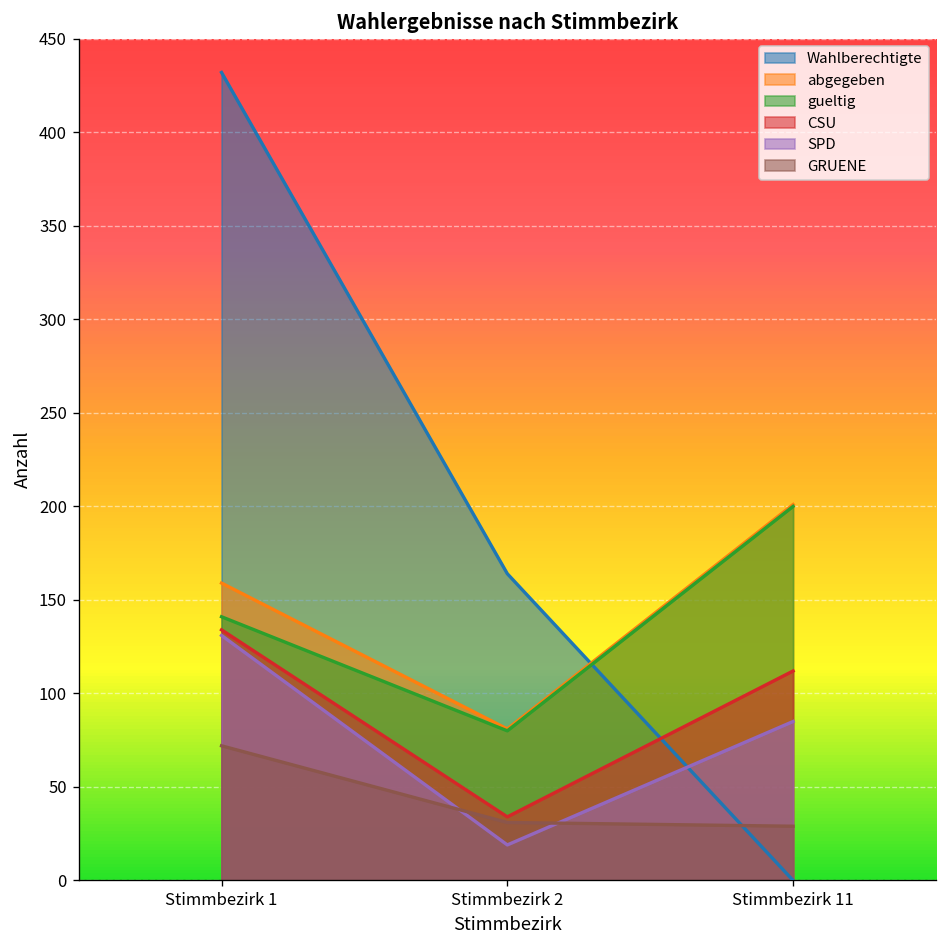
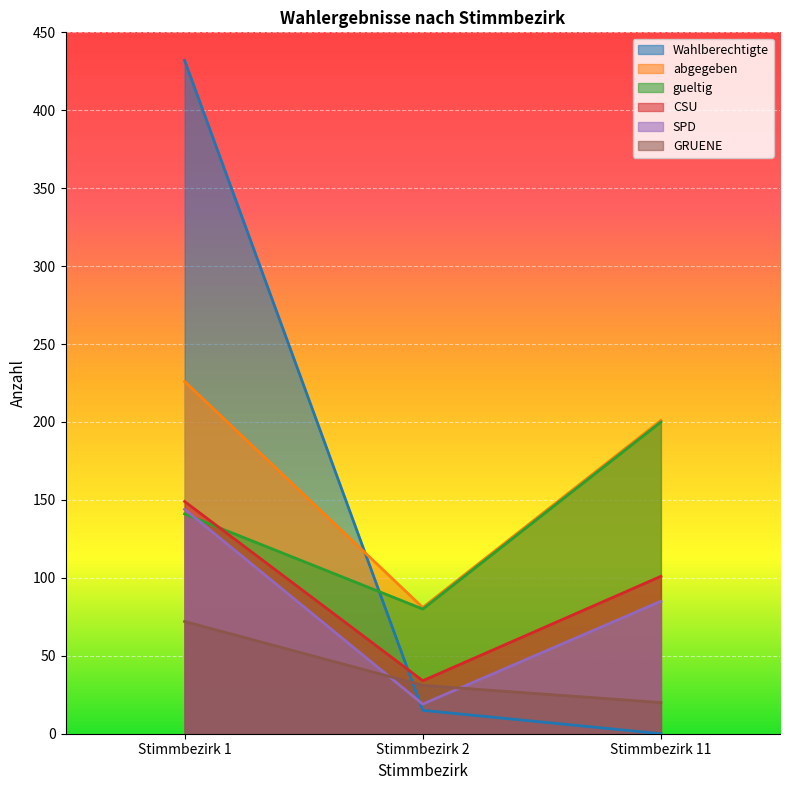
abgegeben, Stimmbezirk 1: 159 -> 226
CSU, Stimmbezirk 1: 134 -> 149
SPD, Stimmbezirk 1: 131 -> 144
Wahlberechtigte, Stimmbezirk 2: 164 -> 15
CSU, Stimmbezirk 11: 112 -> 101
GRUENE, Stimmbezirk 11: 29 -> 20
